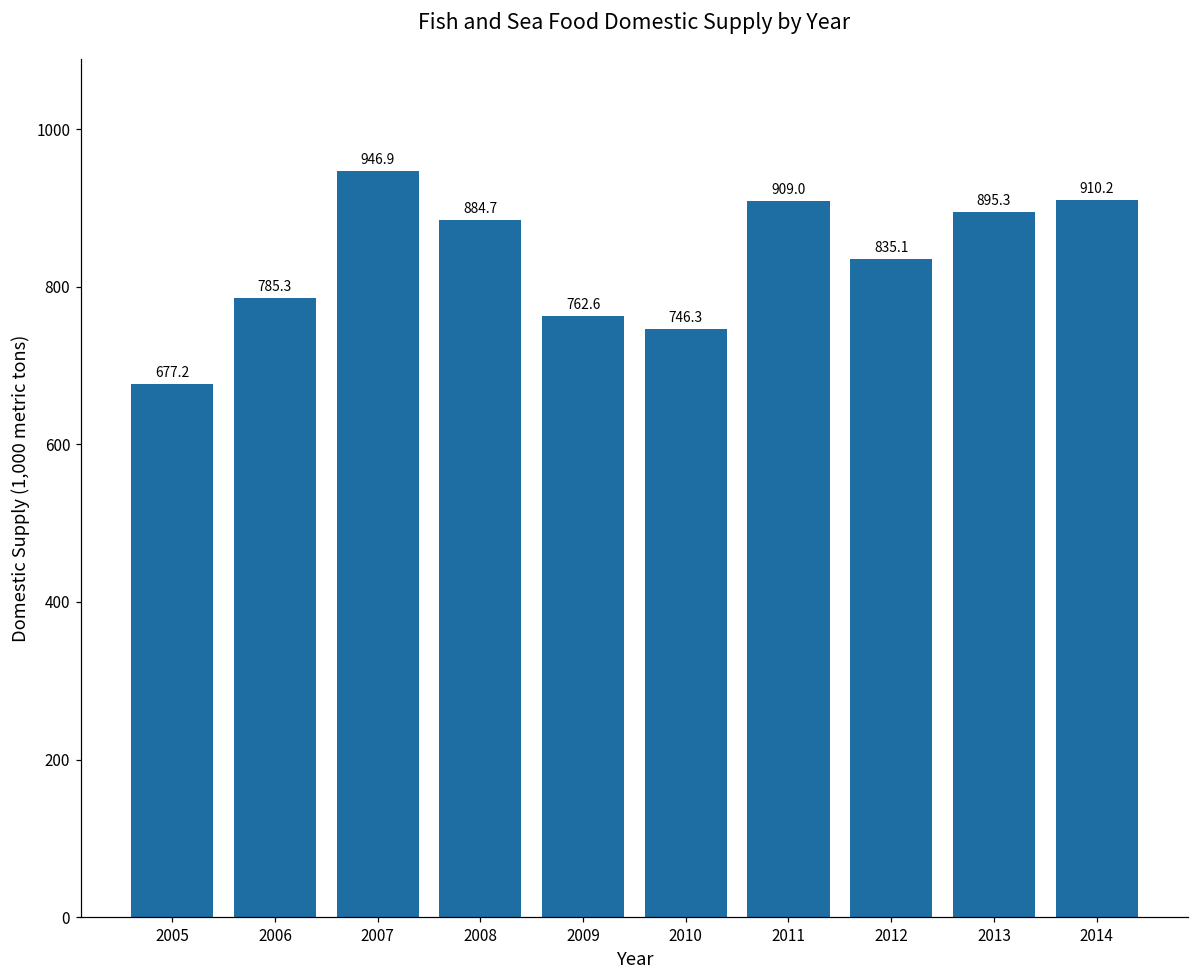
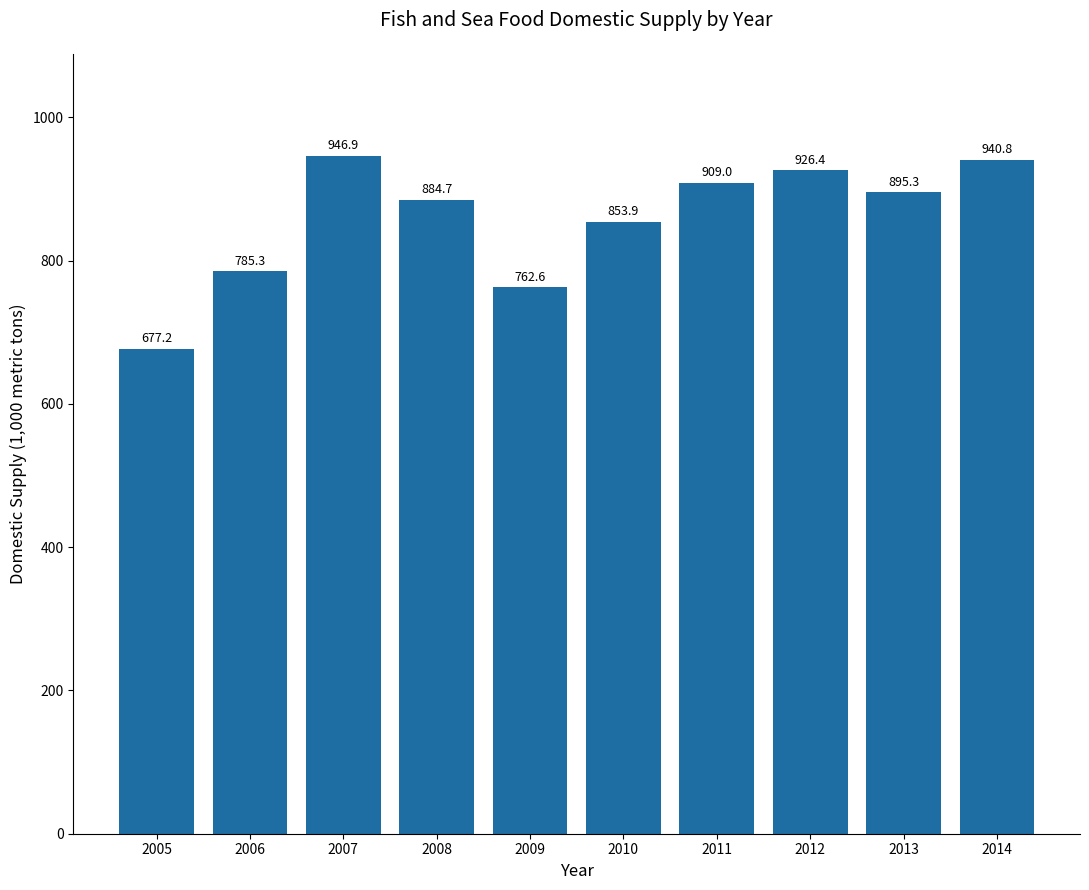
2010: 746.3 -> 853.9
2012: 835.1 -> 926.4
2014: 910.2 -> 940.8
